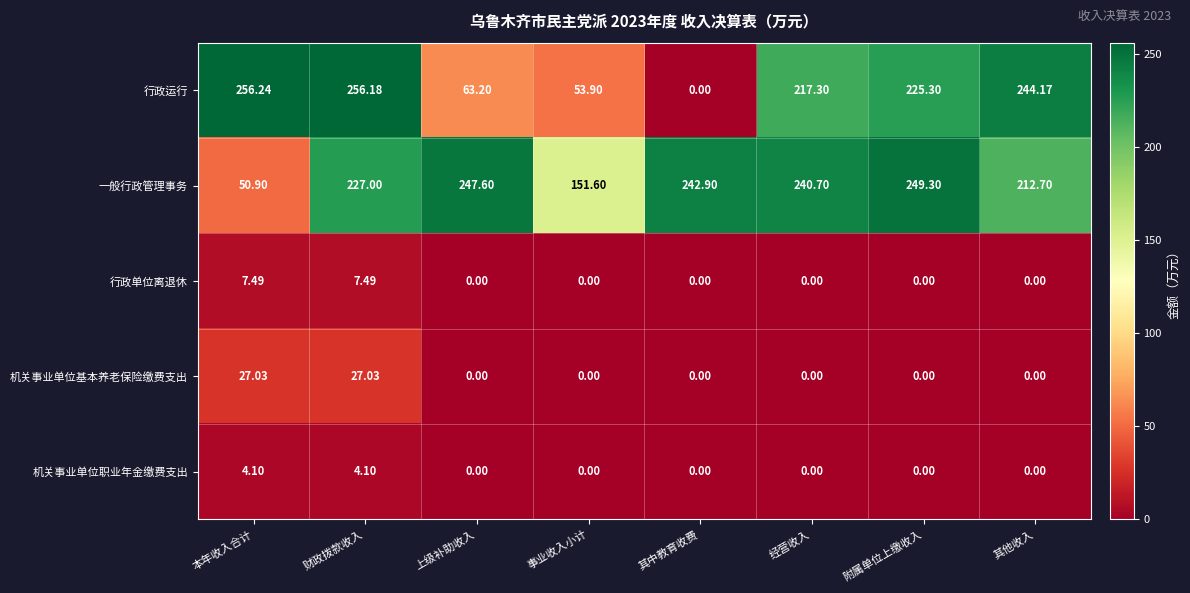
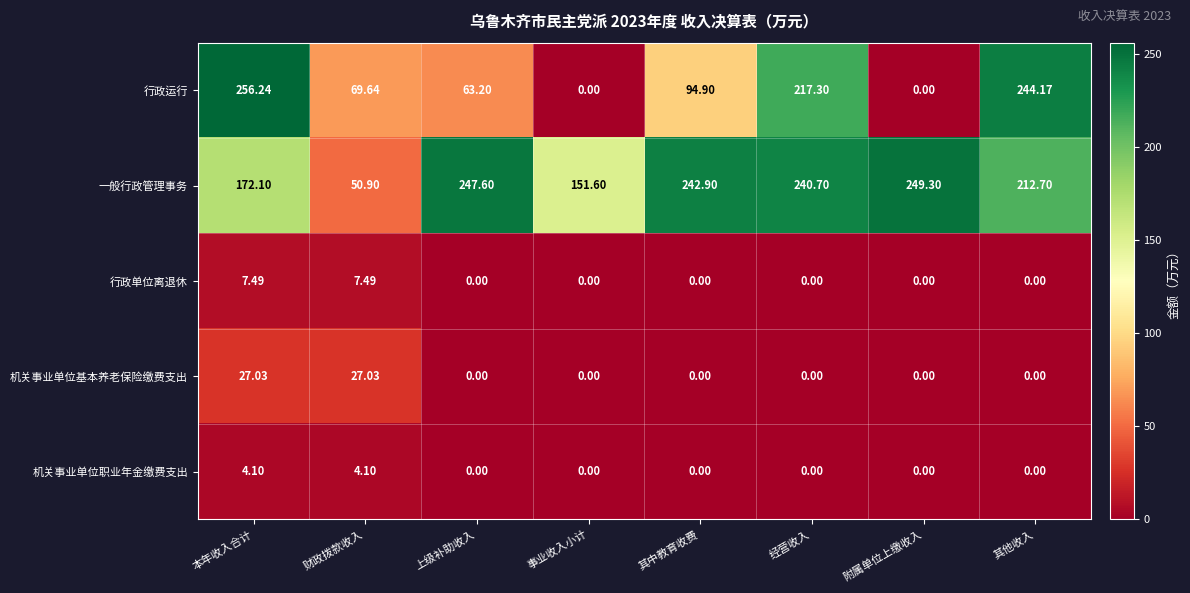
行政运行, 财政拨款收入: 256.18 -> 69.64
行政运行, 事业收入小计: 53.90 -> 0.00
行政运行, 其中教育收费: 0.00 -> 94.90
行政运行, 附属单位上缴收入: 225.30 -> 0.00
一般行政管理事务, 本年收入合计: 50.90 -> 172.10
一般行政管理事务, 财政拨款收入: 227.00 -> 50.90
